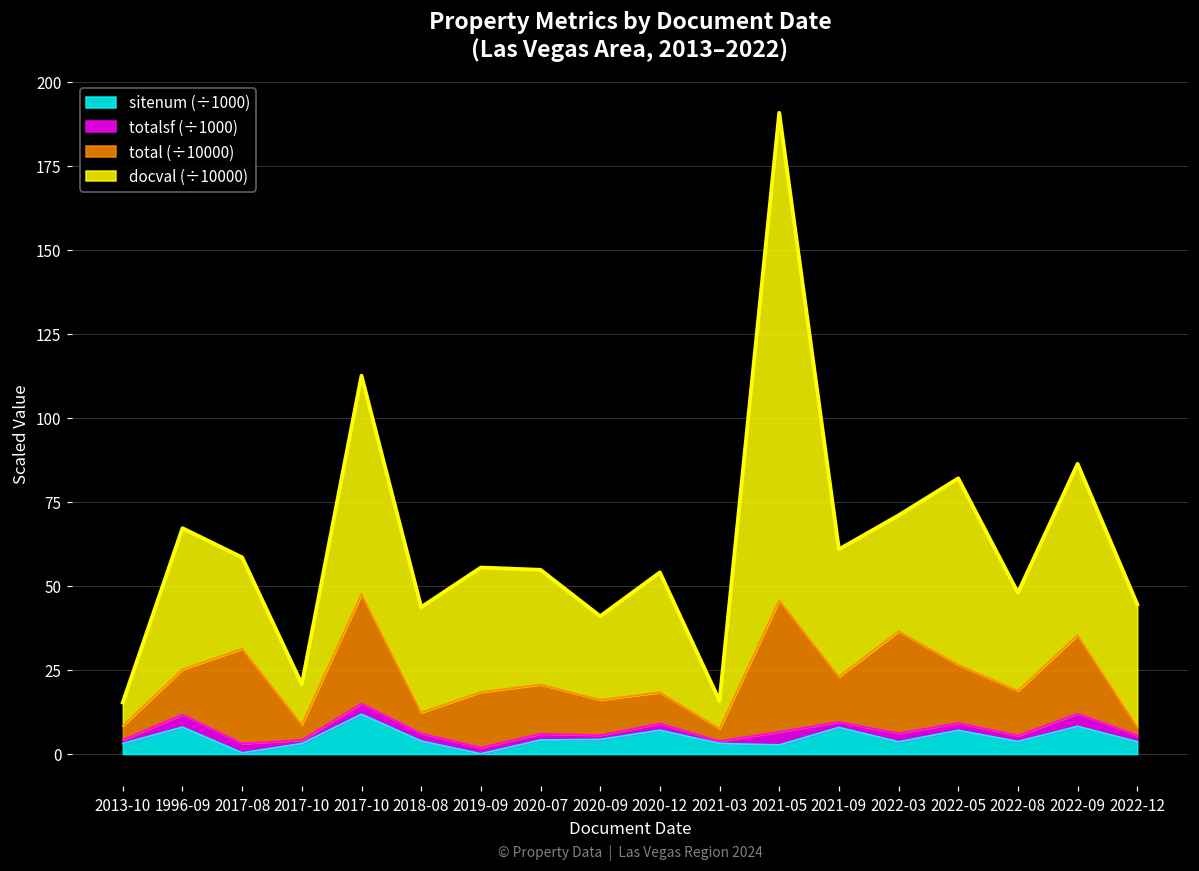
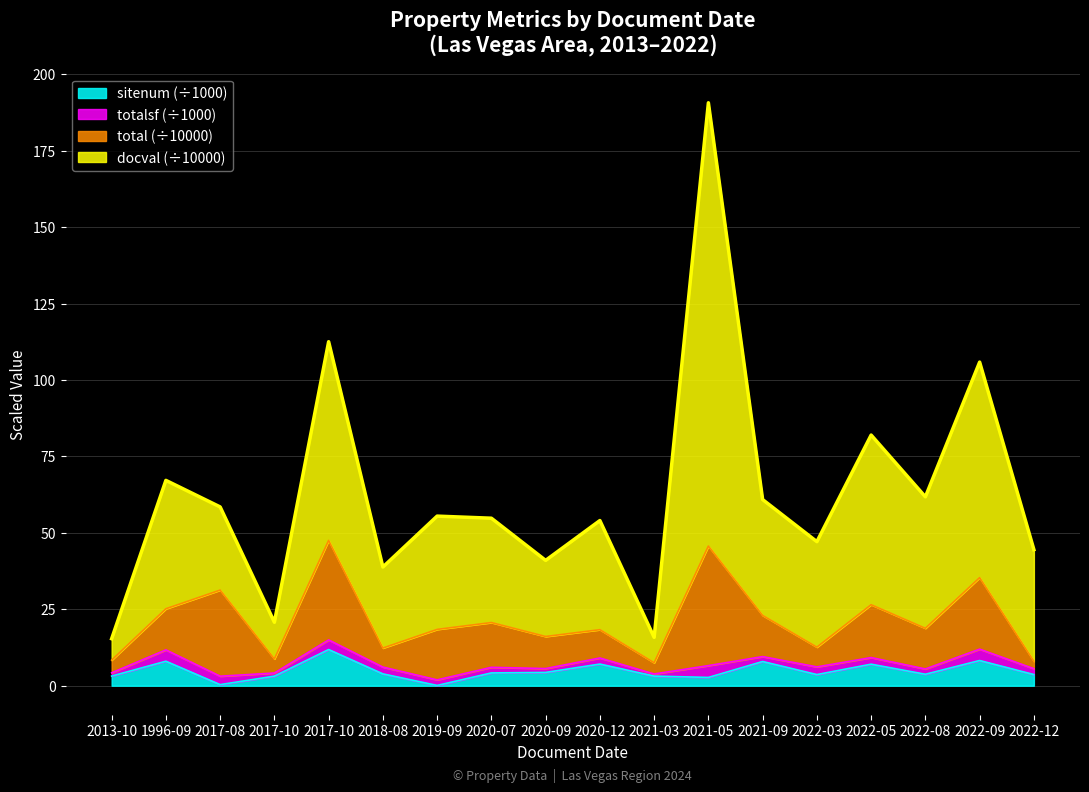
docval (÷10000), 2018-08: 31 -> 27
total (÷10000), 2022-03: 30 -> 6
docval (÷10000), 2022-08: 29 -> 43
docval (÷10000), 2022-09: 51 -> 71
